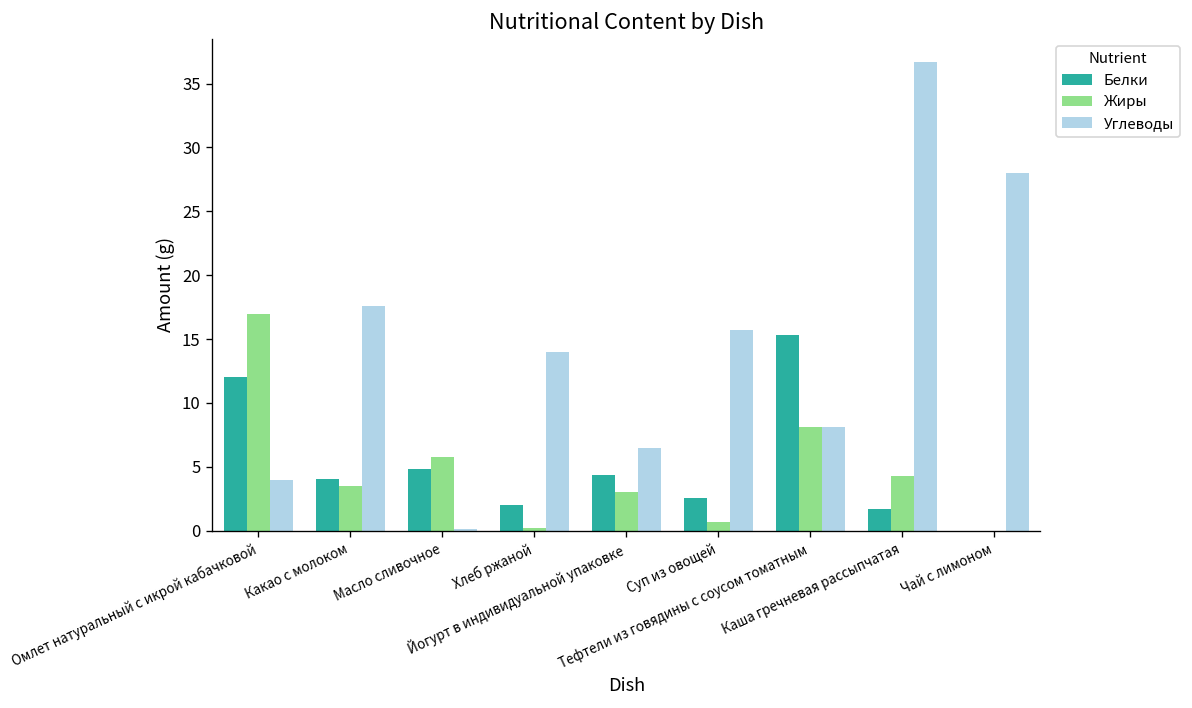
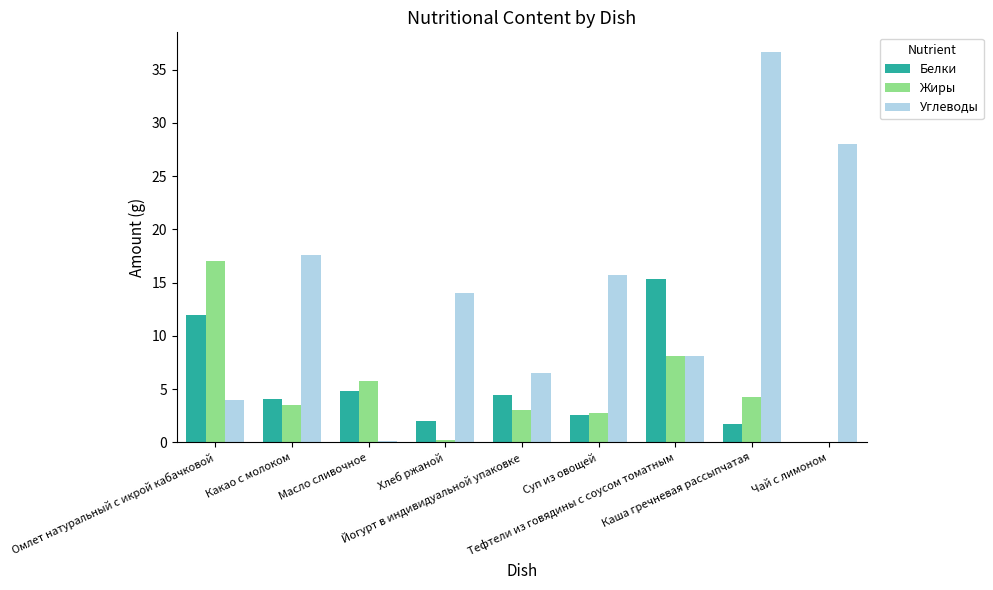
Жиры, Суп из овощей: 0.7 -> 2.8
